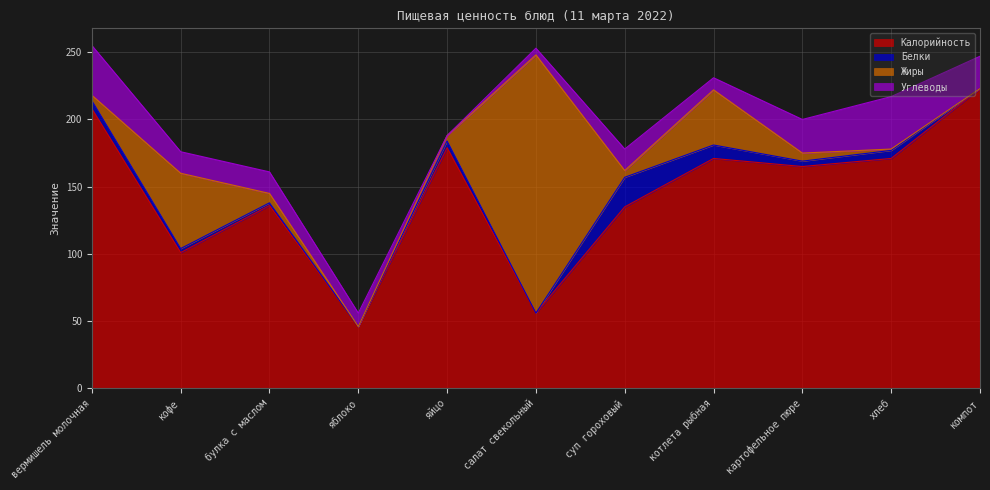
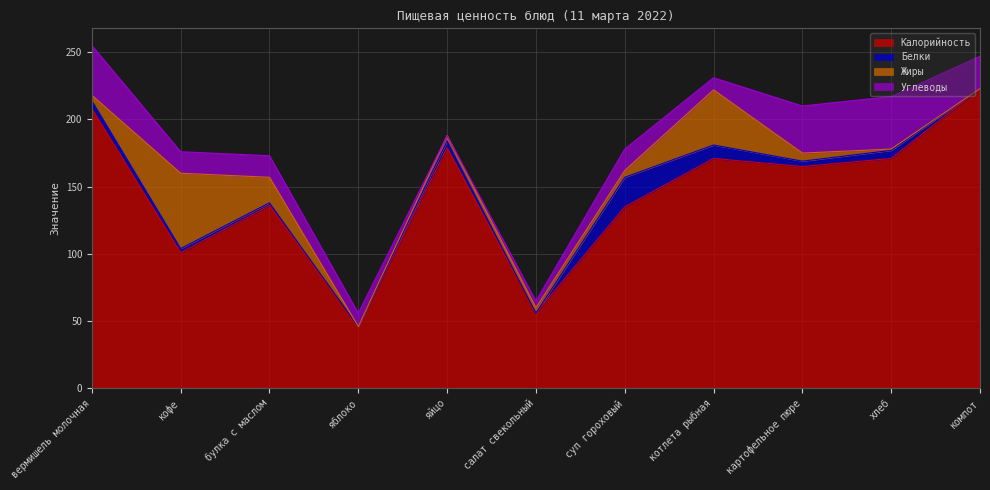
Жиры, булка с маслом: 7 -> 19
Жиры, салат свекольный: 192 -> 4
Углеводы, картофельное пюре: 25 -> 35
